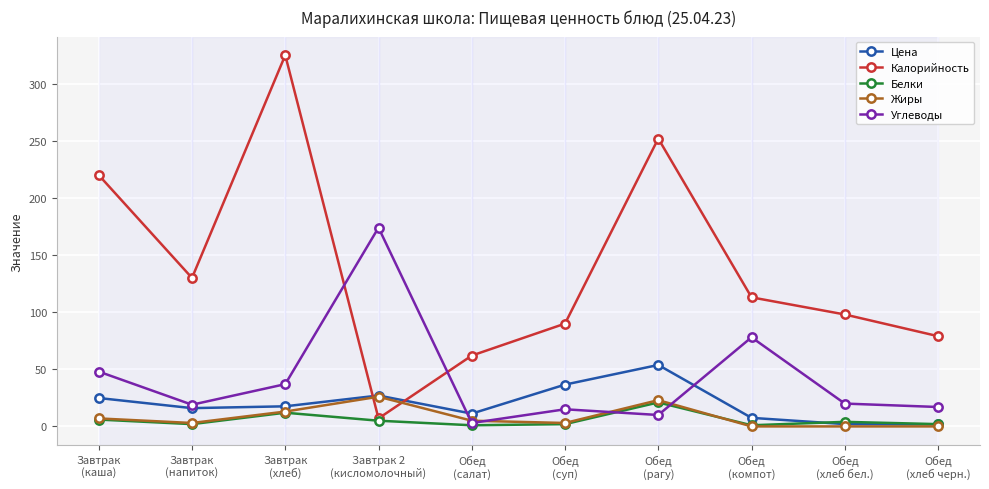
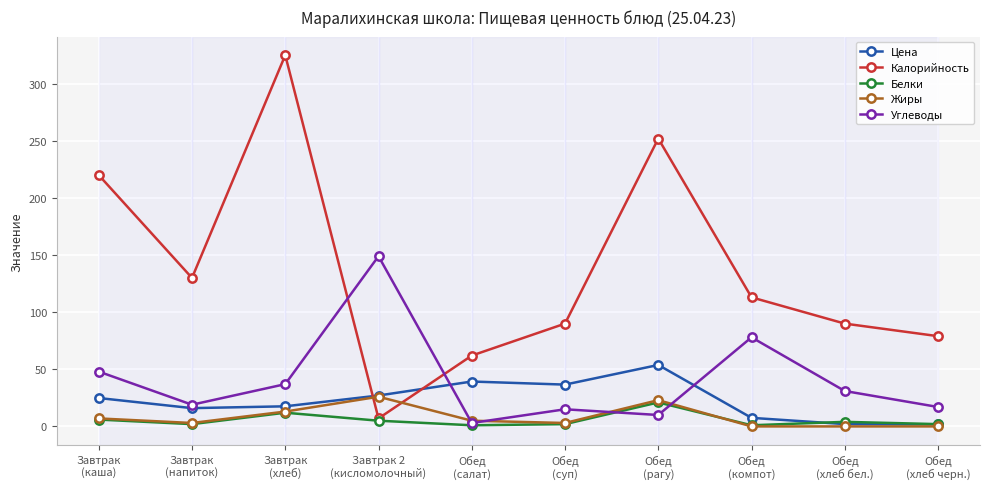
Углеводы, Завтрак 2 (кисломолочный): 174 -> 149
Цена, Обед (салат): 11 -> 39
Калорийность, Обед (хлеб бел.): 98 -> 90
Углеводы, Обед (хлеб бел.): 20 -> 31
